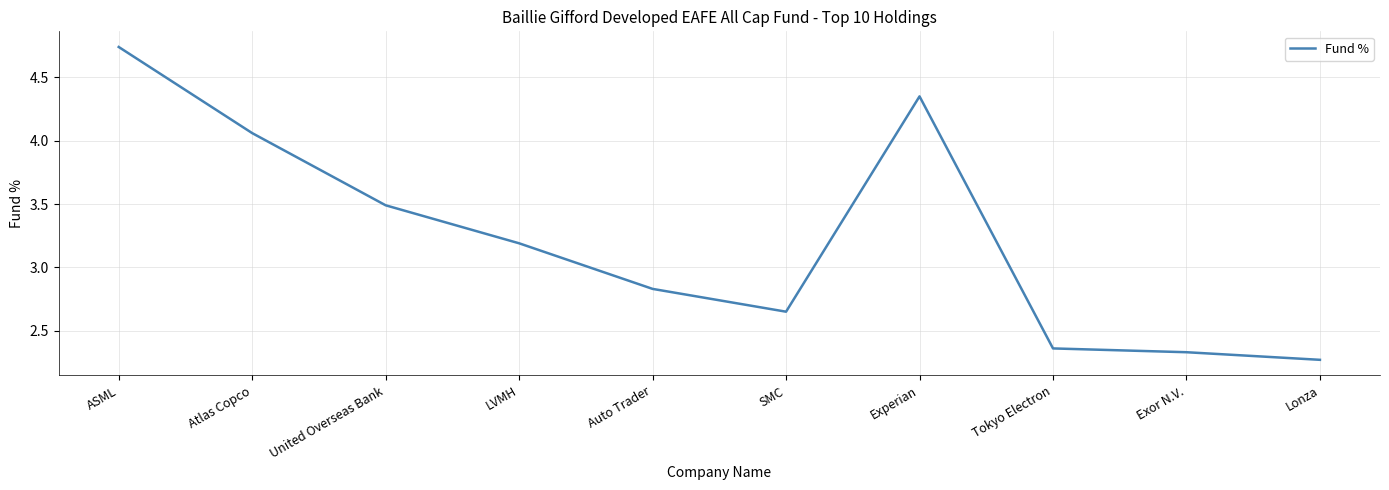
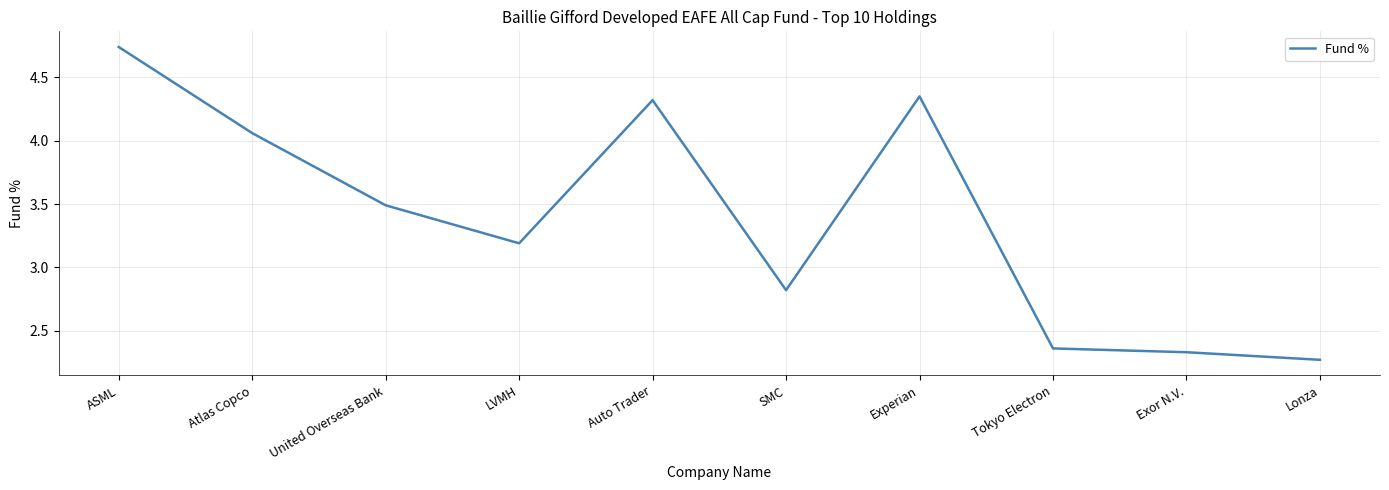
Auto Trader: 2.83 -> 4.32
SMC: 2.65 -> 2.82
